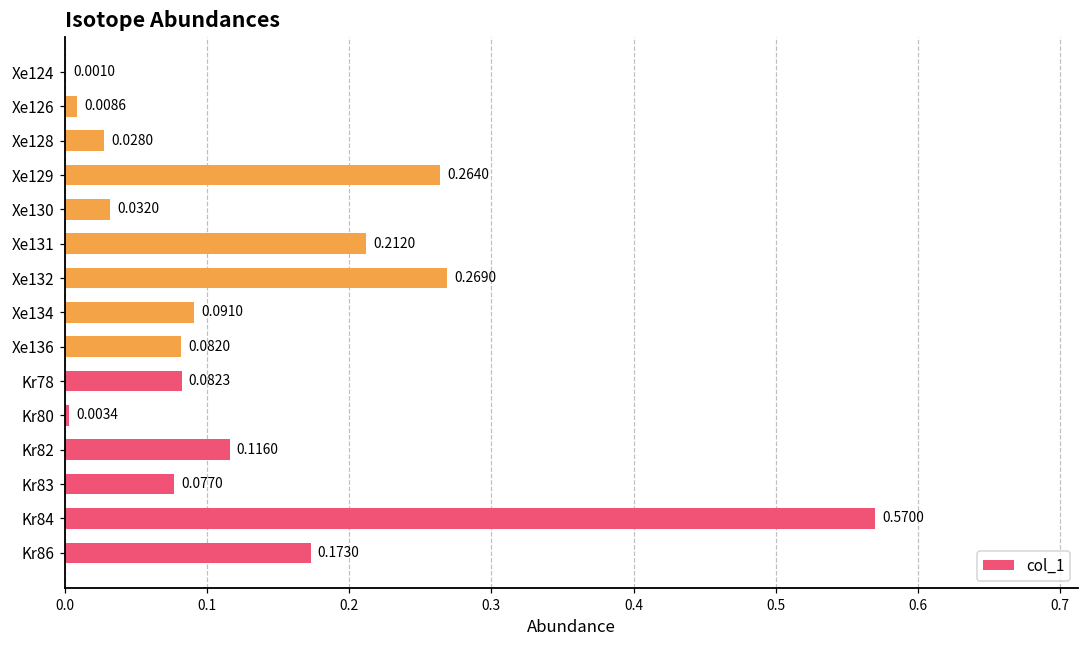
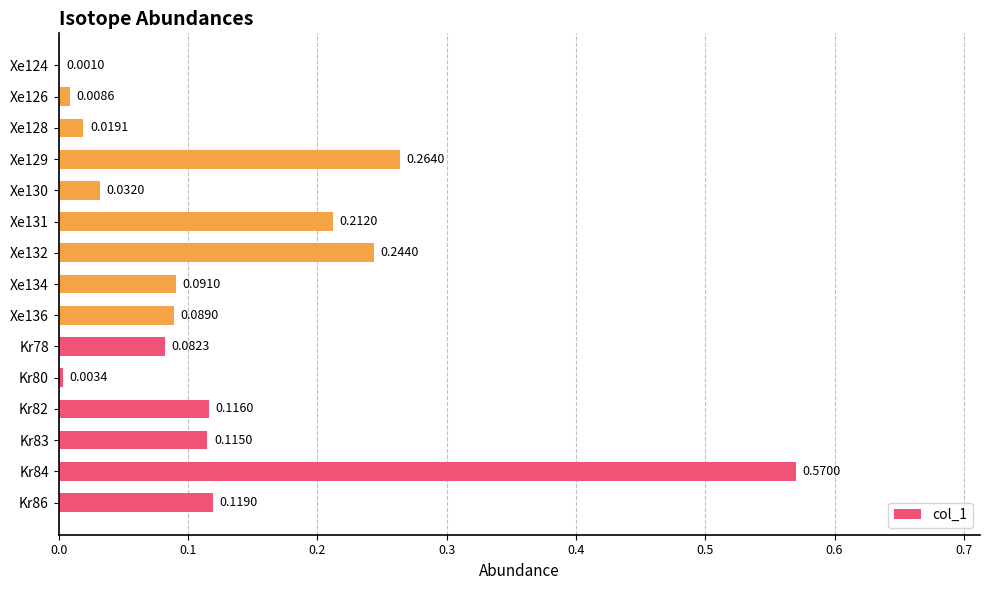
Xe128: 0.0280 -> 0.0191
Xe132: 0.2690 -> 0.2440
Xe136: 0.0820 -> 0.0890
Kr83: 0.0770 -> 0.1150
Kr86: 0.1730 -> 0.1190
